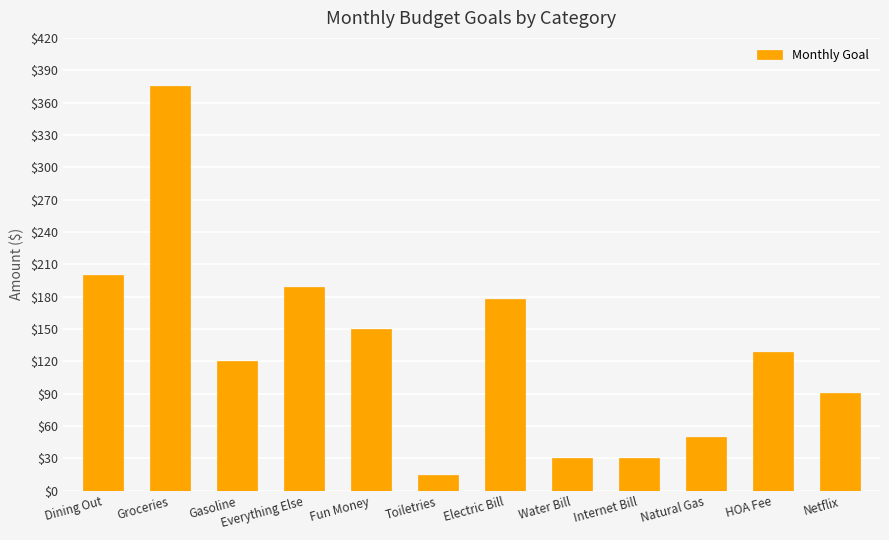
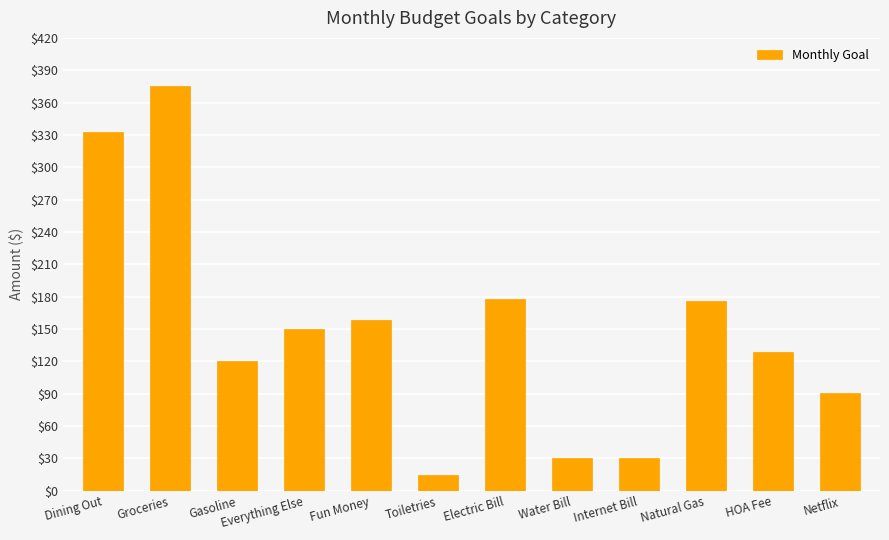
Dining Out: $200 -> $333
Everything Else: $189 -> $150
Fun Money: $150 -> $158
Natural Gas: $50 -> $176
